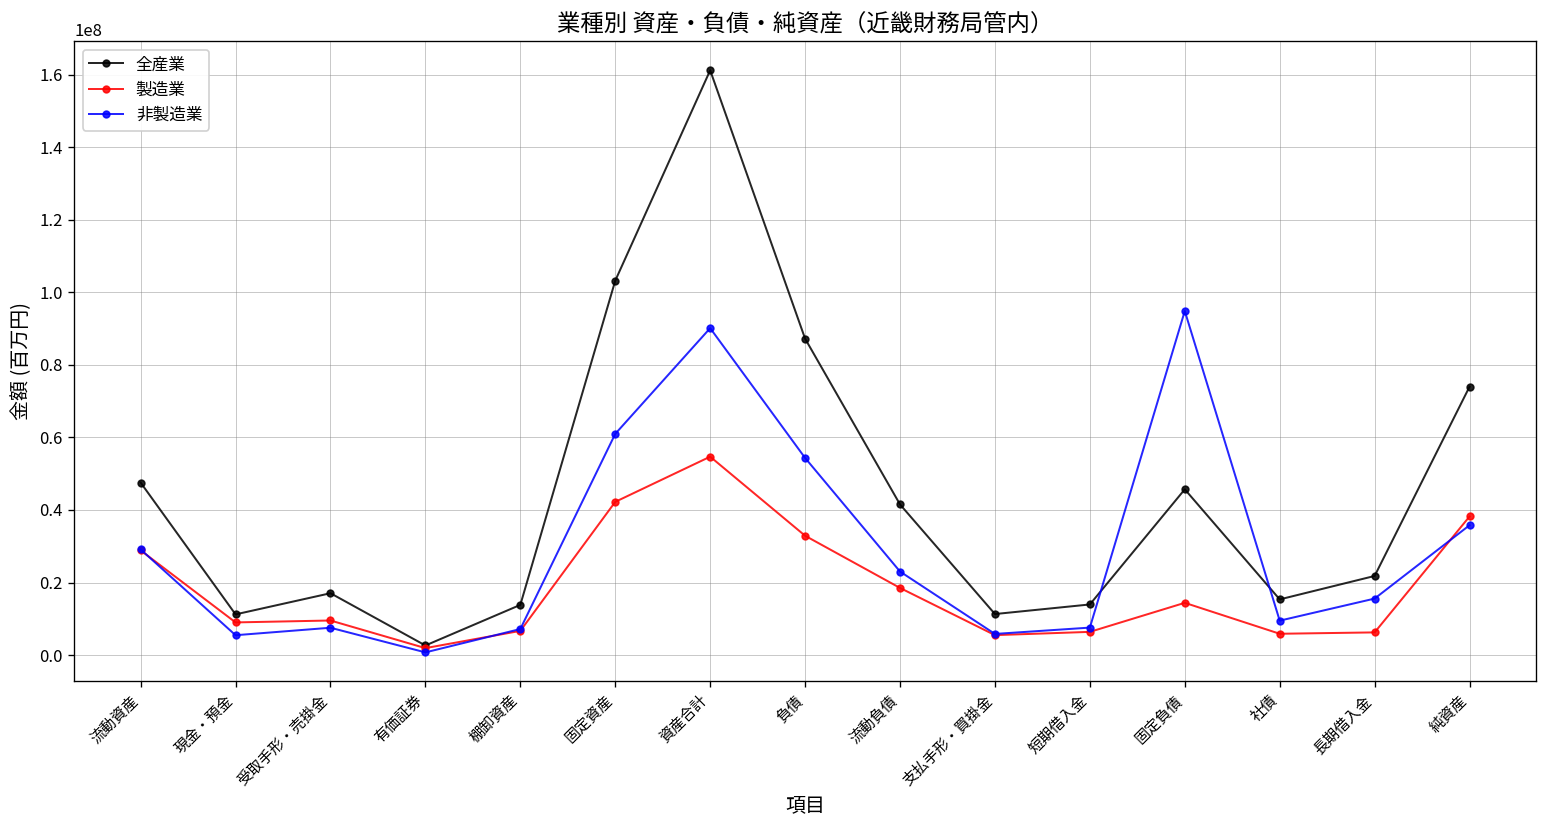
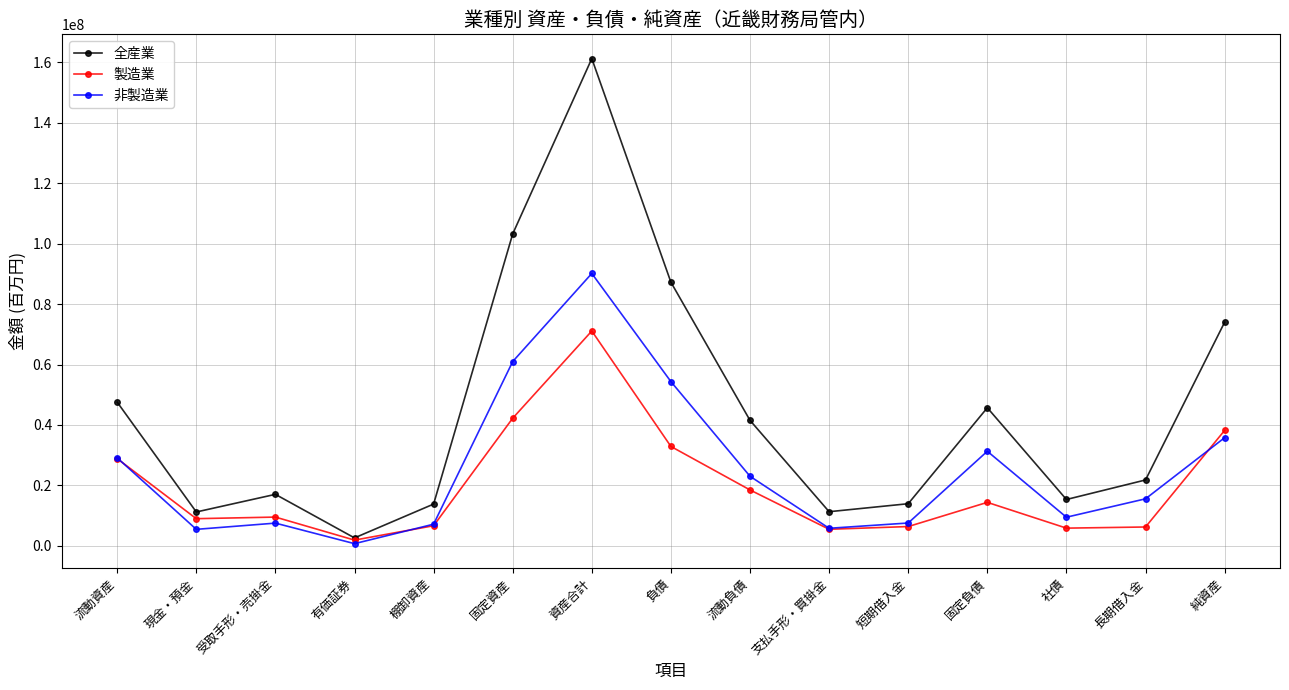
製造業, 資産合計: 55000000 -> 71000000
非製造業, 固定負債: 95000000 -> 31000000
